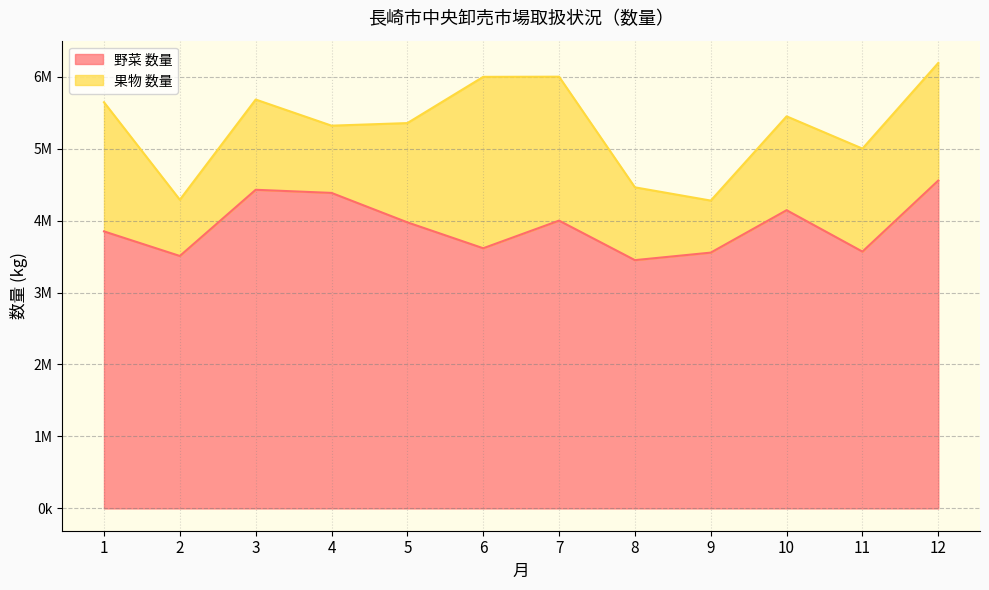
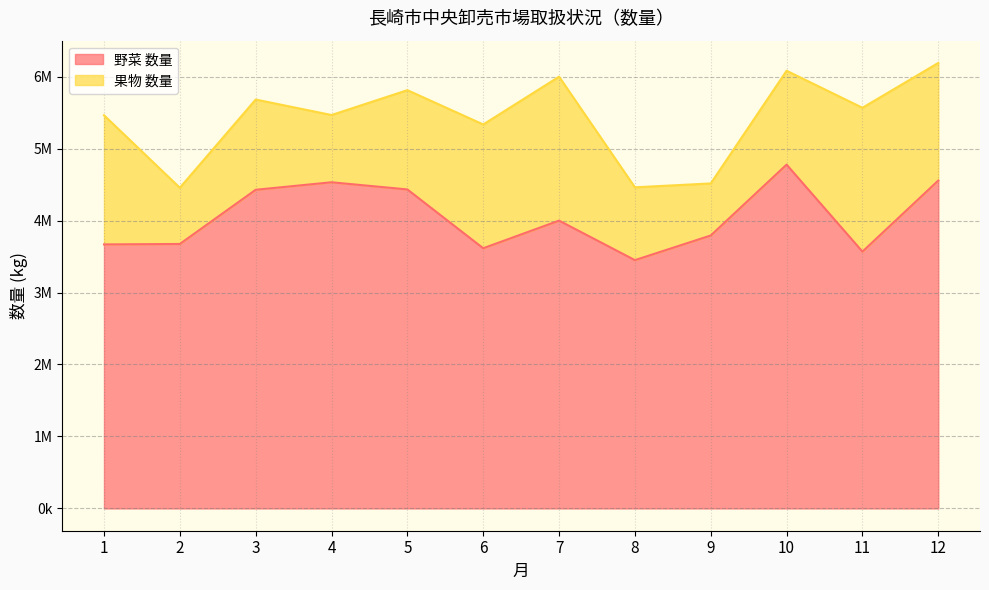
野菜 数量, 1: 3800000 -> 3700000
野菜 数量, 2: 3500000 -> 3700000
野菜 数量, 4: 4400000 -> 4500000
野菜 数量, 5: 4000000 -> 4400000
果物 数量, 6: 2400000 -> 1700000
野菜 数量, 9: 3600000 -> 3800000
野菜 数量, 10: 4100000 -> 4800000
果物 数量, 11: 1400000 -> 2000000
